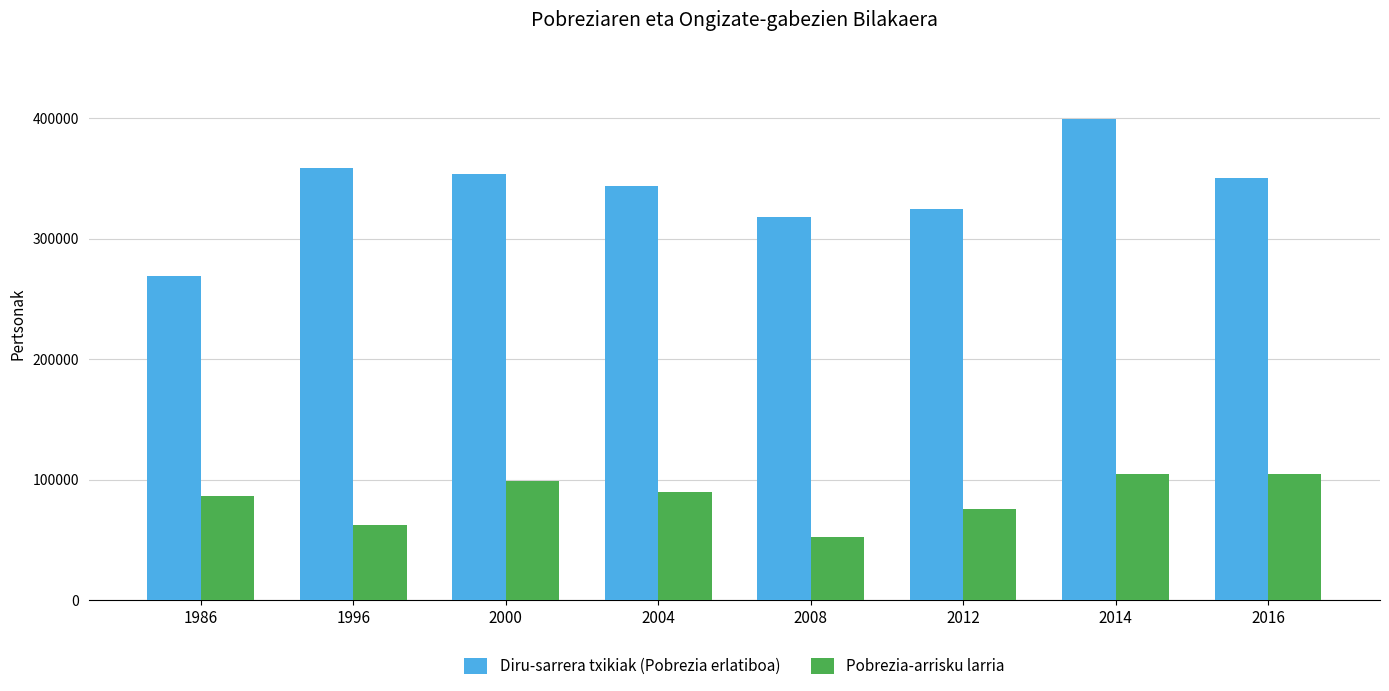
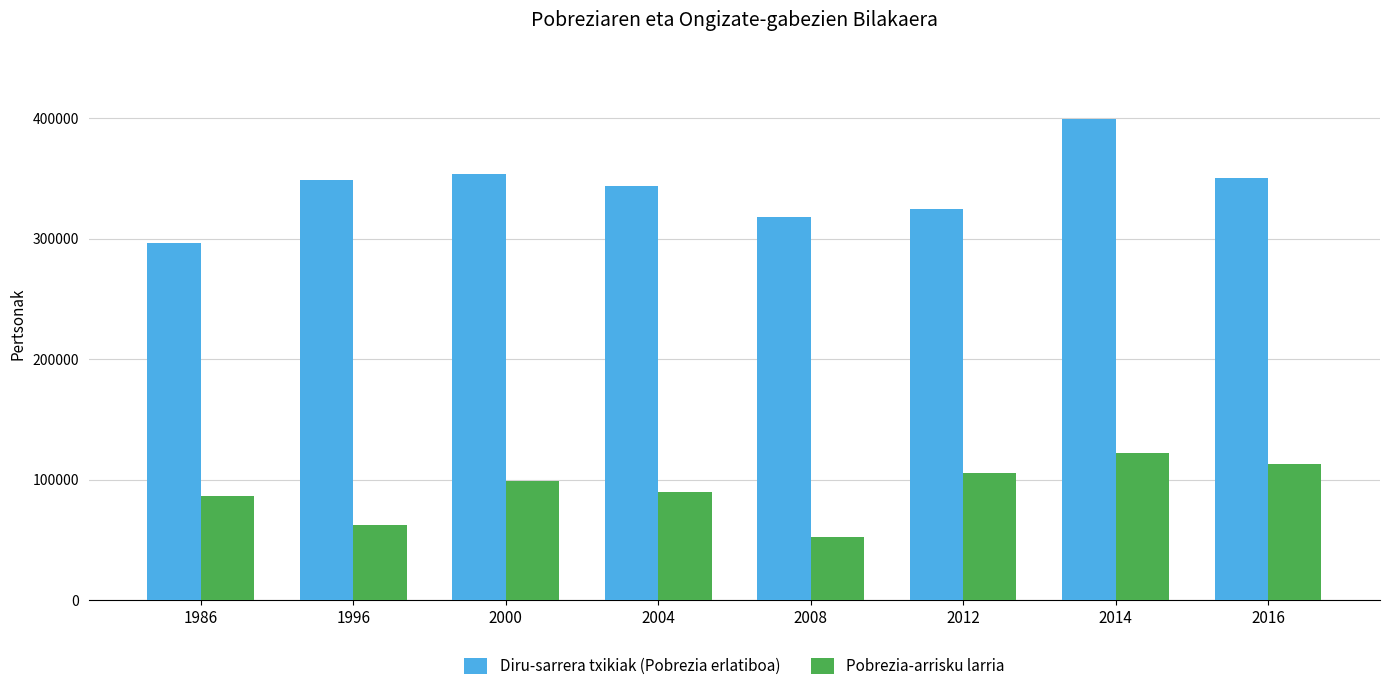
Diru-sarrera txikiak (Pobrezia erlatiboa), 1986: 269000 -> 296000
Diru-sarrera txikiak (Pobrezia erlatiboa), 1996: 359000 -> 349000
Pobrezia-arrisku larria, 2012: 75000 -> 106000
Pobrezia-arrisku larria, 2014: 105000 -> 122000
Pobrezia-arrisku larria, 2016: 104000 -> 113000
